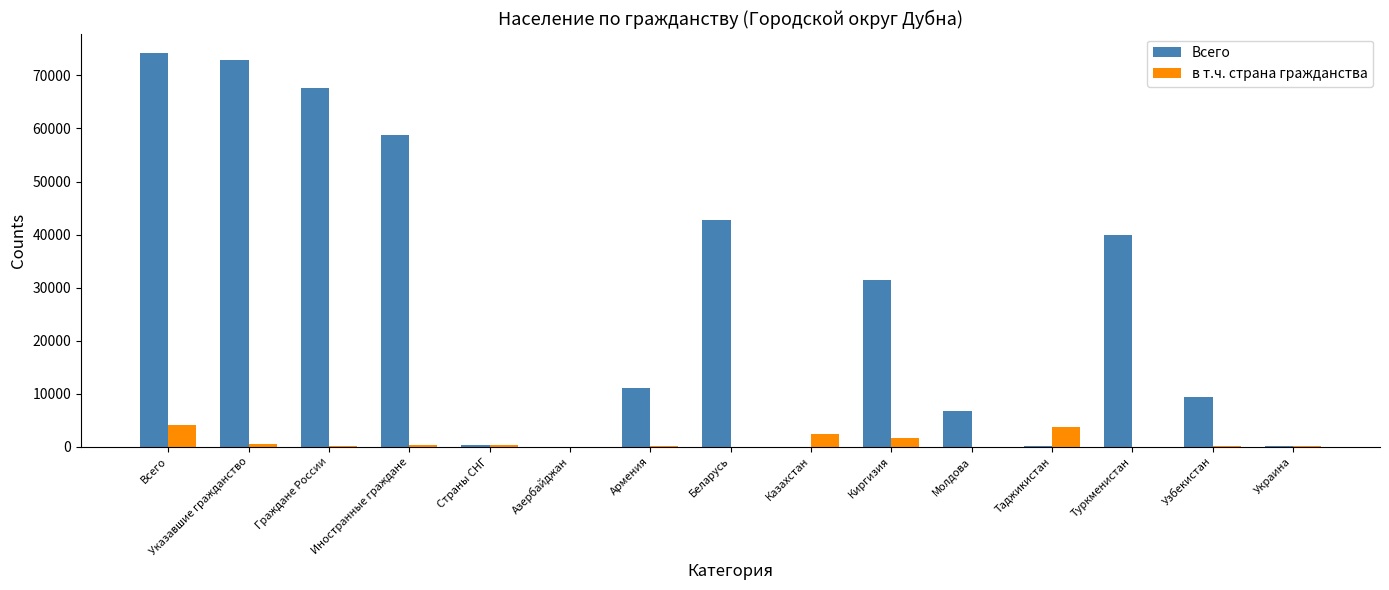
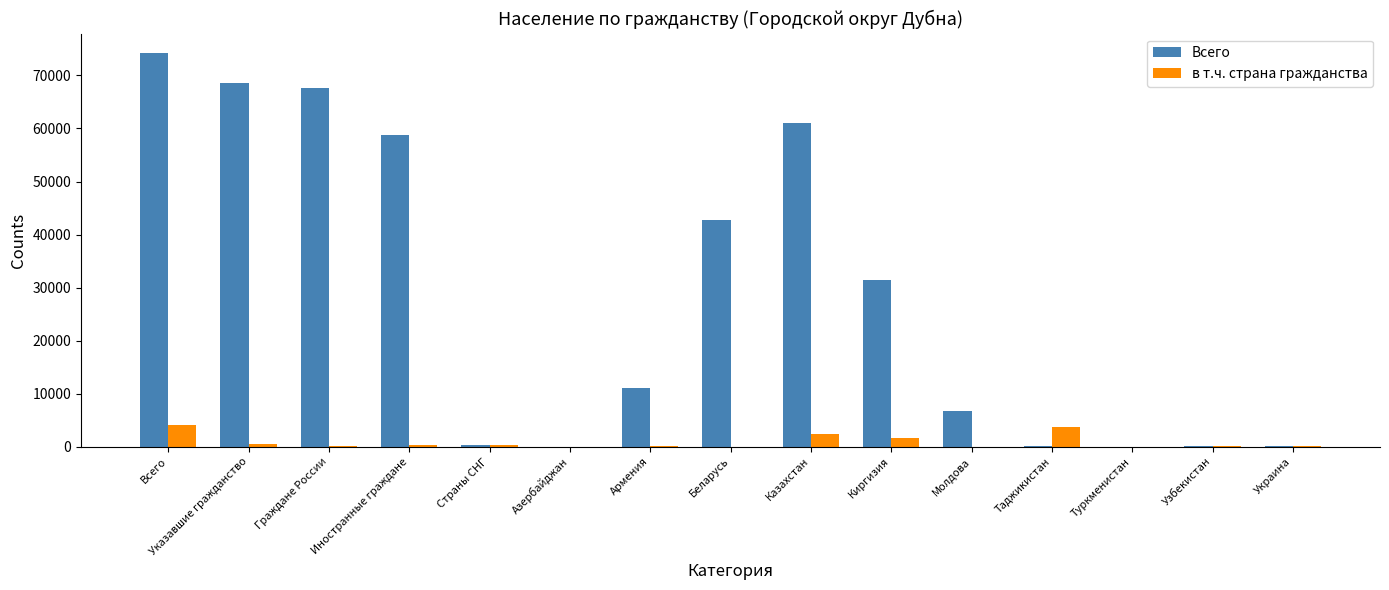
Всего, Указавшие гражданство: 73000 -> 69000
Всего, Казахстан: 0 -> 61000
Всего, Туркменистан: 40000 -> 0
Всего, Узбекистан: 9000 -> 0
